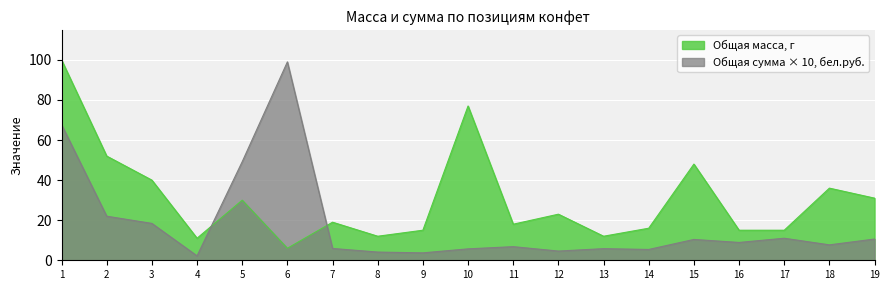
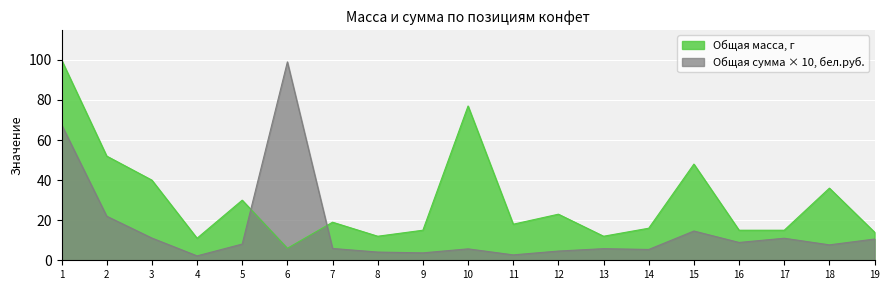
Общая сумма × 10, бел.руб., 3: 18 -> 11
Общая сумма × 10, бел.руб., 5: 49 -> 8
Общая сумма × 10, бел.руб., 11: 7 -> 3
Общая сумма × 10, бел.руб., 15: 10 -> 15
Общая масса, г, 19: 31 -> 14
